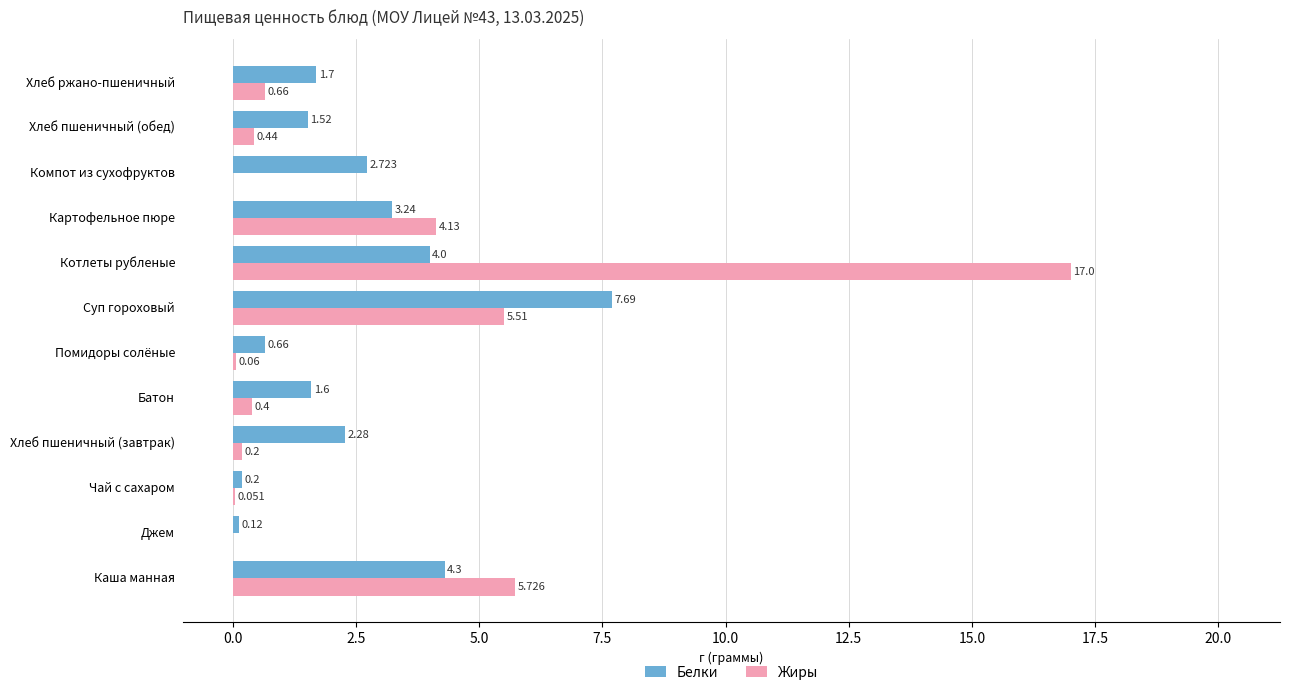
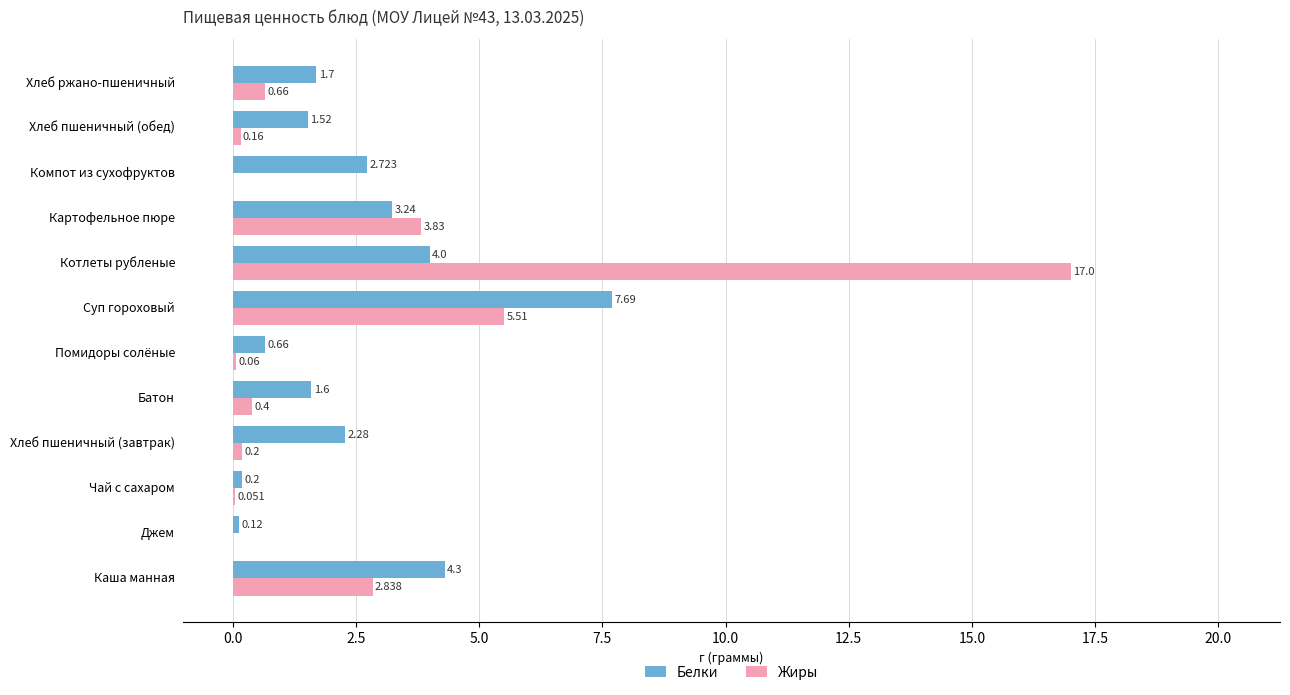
Жиры, Хлеб пшеничный (обед): 0.44 -> 0.16
Жиры, Картофельное пюре: 4.13 -> 3.83
Жиры, Каша манная: 5.726 -> 2.838
